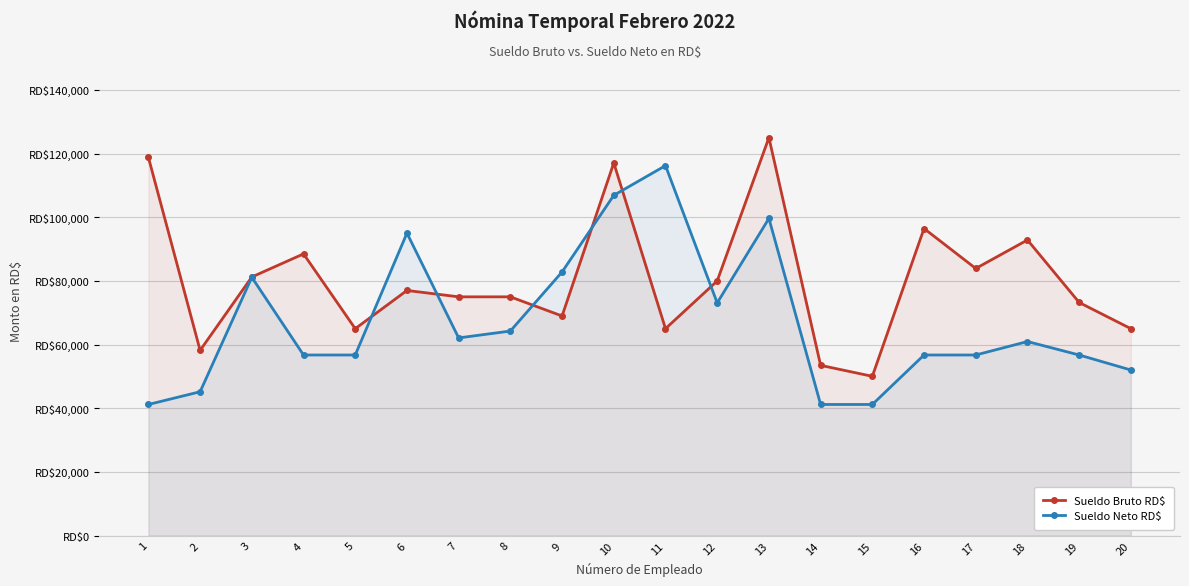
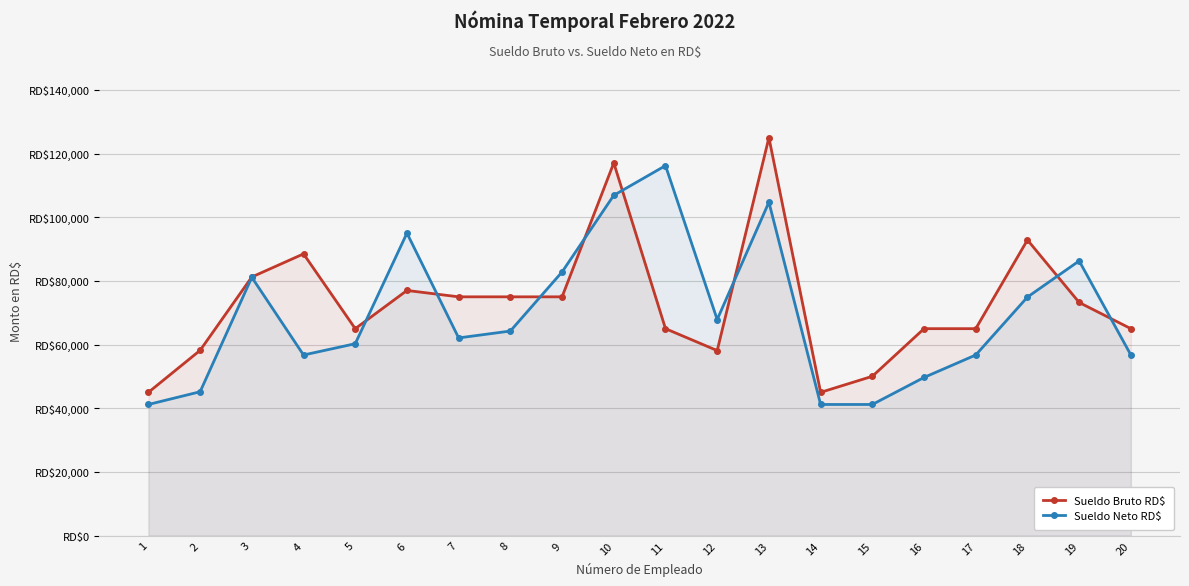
Sueldo Bruto RD$, 1: RD$119,000 -> RD$45,000
Sueldo Neto RD$, 5: RD$57,000 -> RD$60,000
Sueldo Bruto RD$, 9: RD$69,000 -> RD$75,000
Sueldo Bruto RD$, 12: RD$80,000 -> RD$58,000
Sueldo Neto RD$, 12: RD$73,000 -> RD$68,000
Sueldo Neto RD$, 13: RD$100,000 -> RD$105,000
Sueldo Bruto RD$, 14: RD$53,000 -> RD$45,000
Sueldo Bruto RD$, 16: RD$96,000 -> RD$65,000
Sueldo Neto RD$, 16: RD$57,000 -> RD$50,000
Sueldo Bruto RD$, 17: RD$84,000 -> RD$65,000
Sueldo Neto RD$, 18: RD$61,000 -> RD$75,000
Sueldo Neto RD$, 19: RD$57,000 -> RD$86,000
Sueldo Neto RD$, 20: RD$52,000 -> RD$57,000
